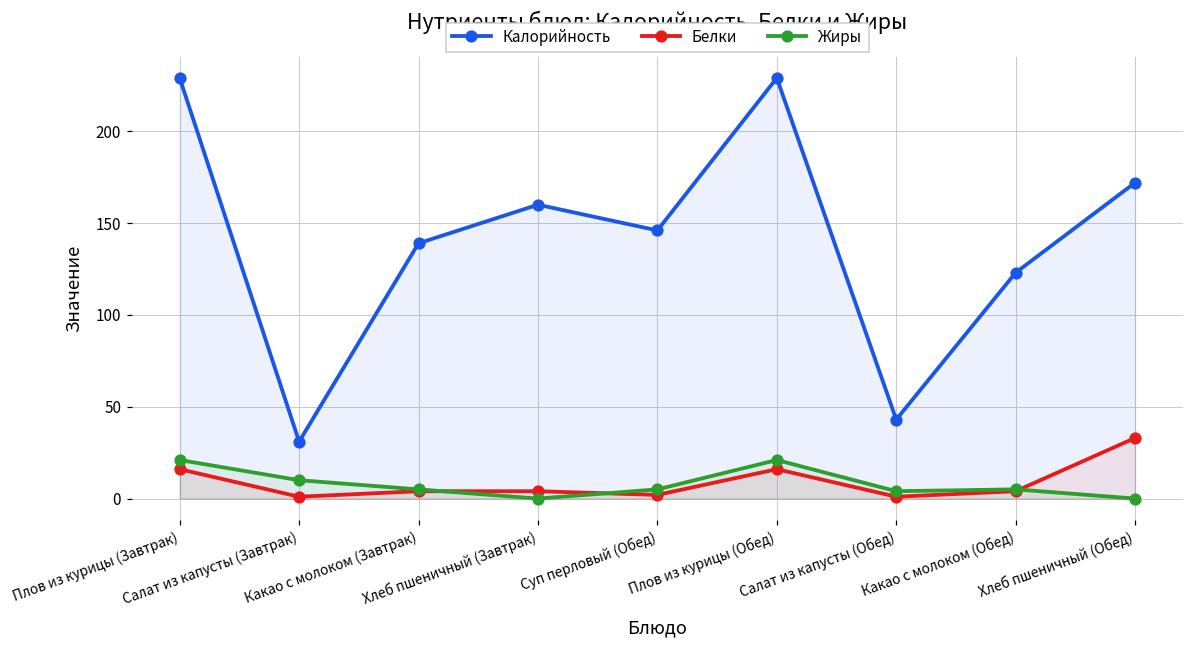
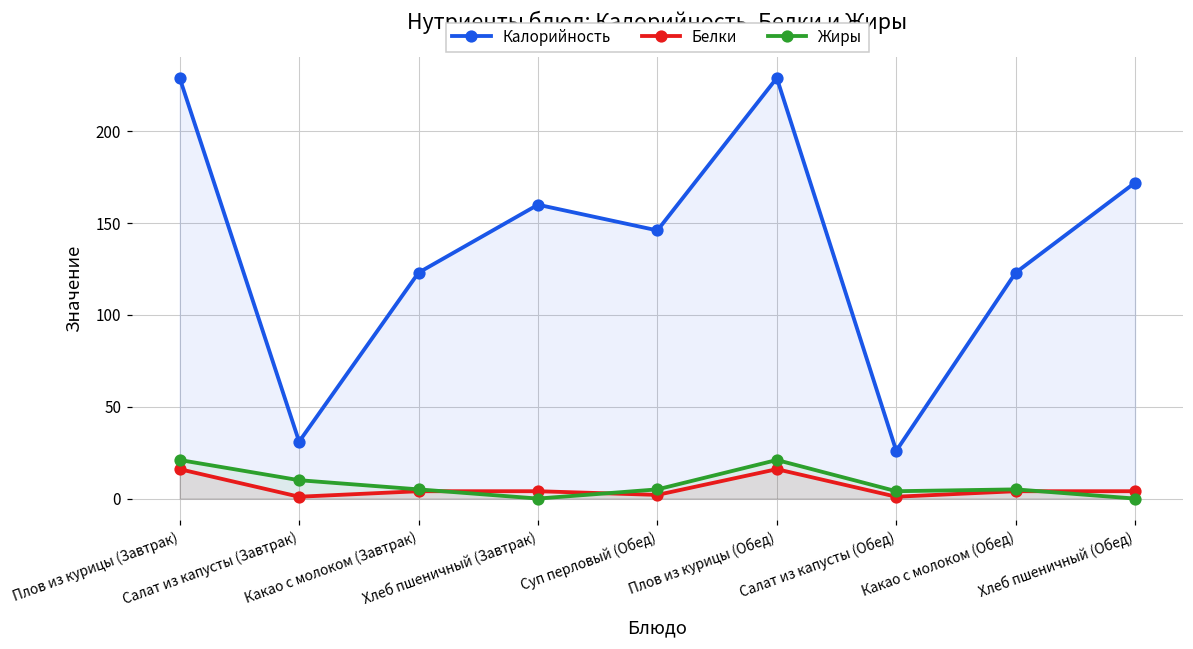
Калорийность, Какао с молоком (Завтрак): 139 -> 123
Калорийность, Салат из капусты (Обед): 43 -> 26
Белки, Хлеб пшеничный (Обед): 33 -> 4
